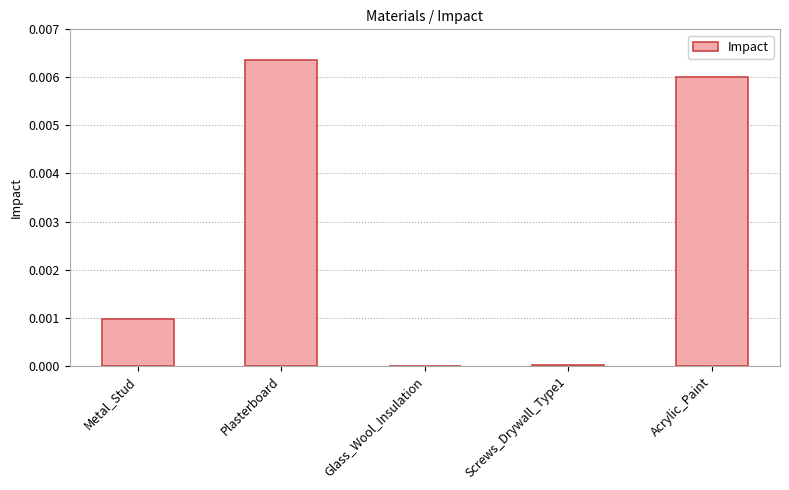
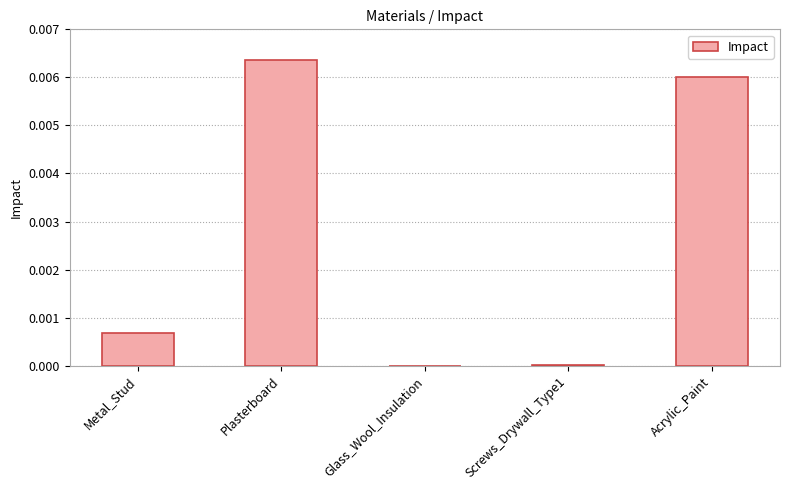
Metal_Stud: 0.0010 -> 0.0007
